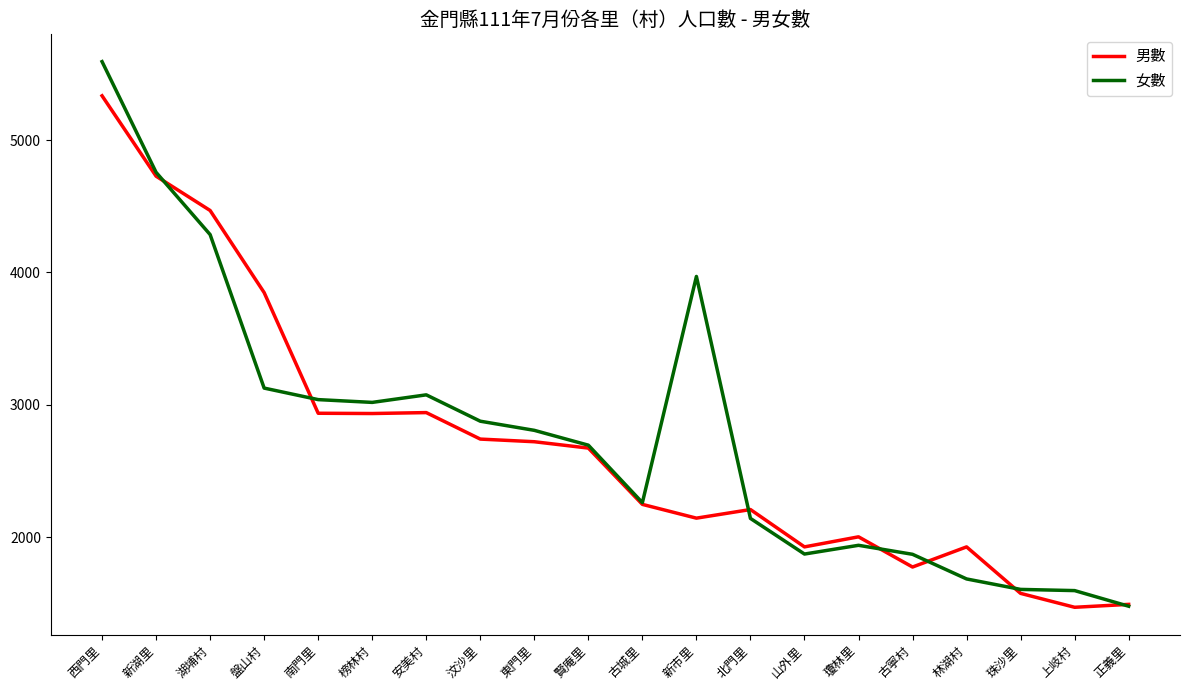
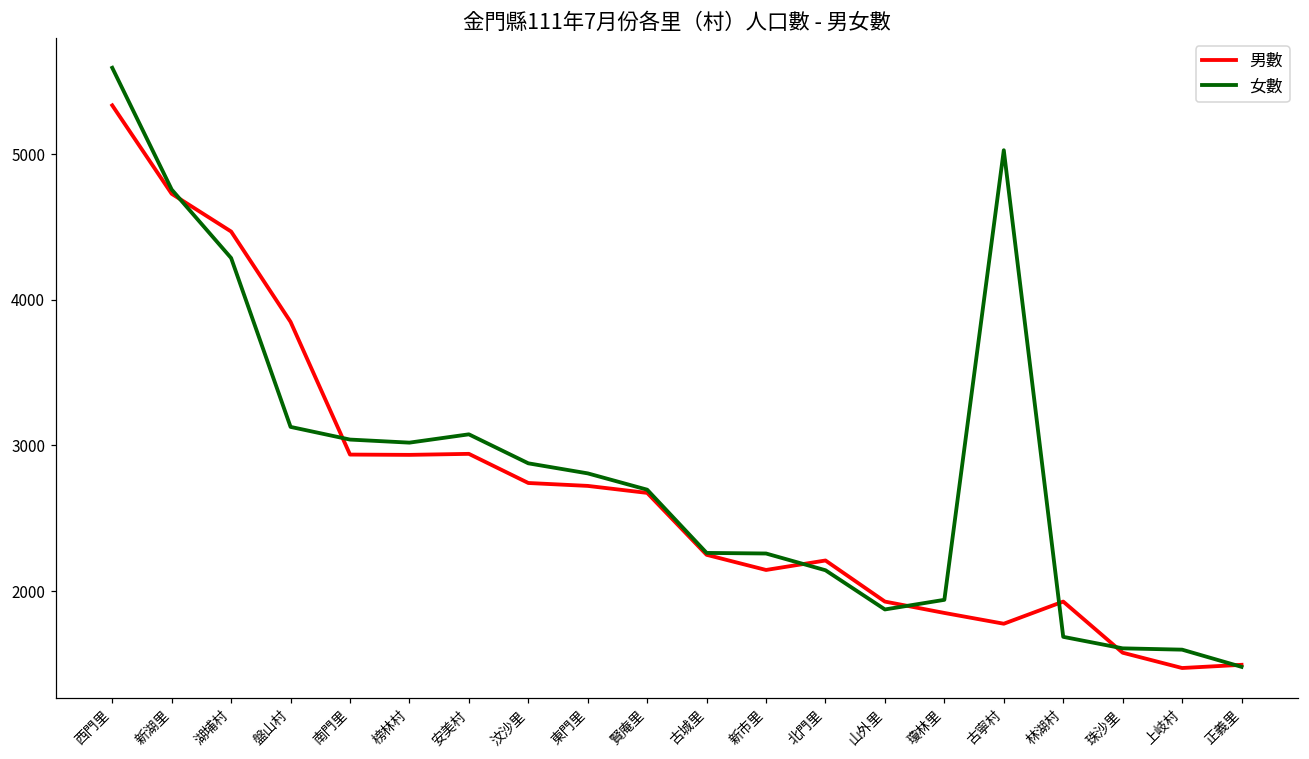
女數, 新市里: 3970 -> 2260
男數, 瓊林里: 2000 -> 1850
女數, 古寧村: 1870 -> 5030
